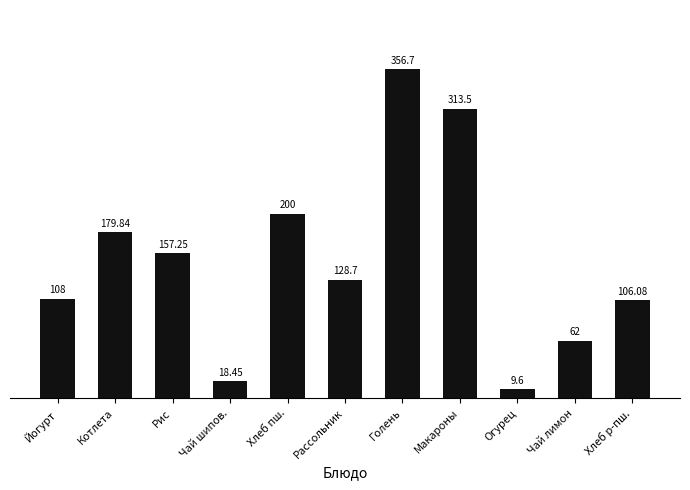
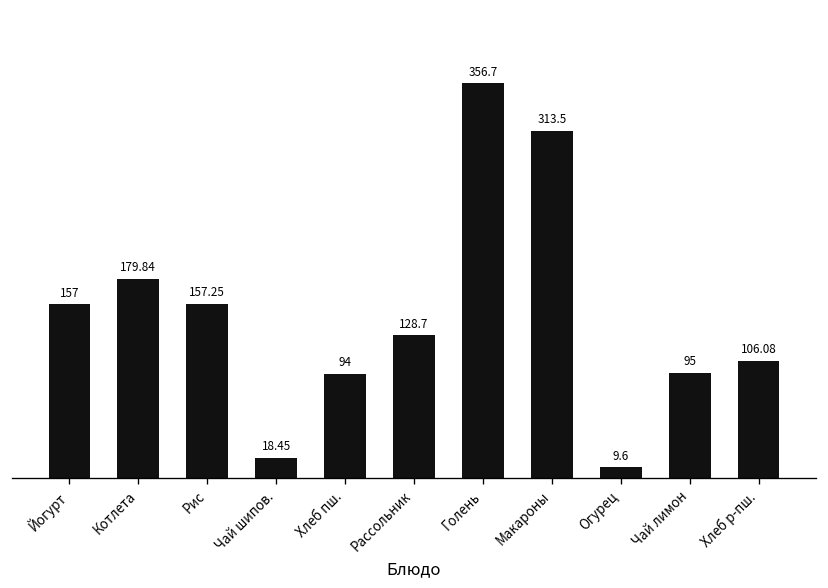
Йогурт: 108 -> 157
Хлеб пш.: 200 -> 94
Чай лимон: 62 -> 95
